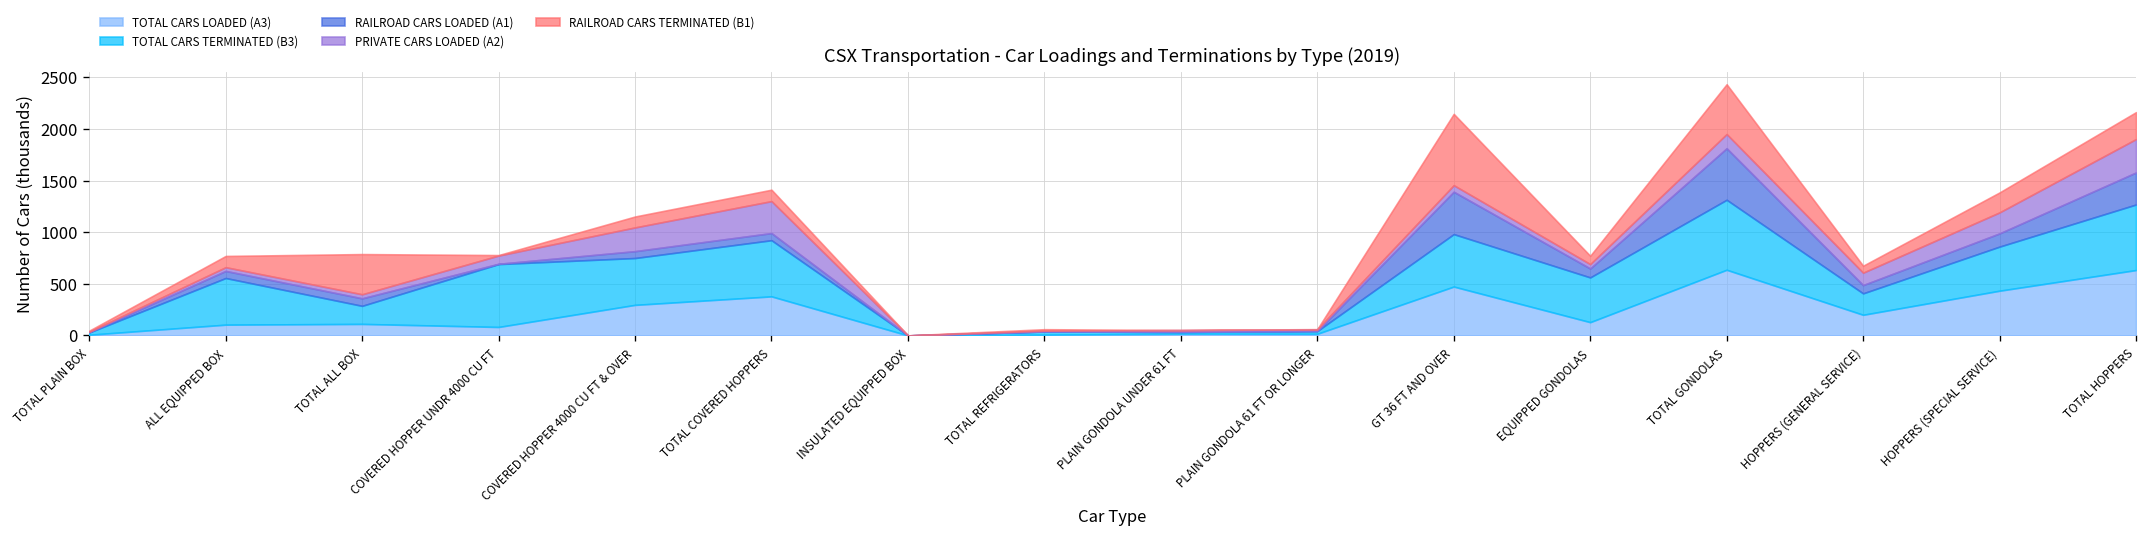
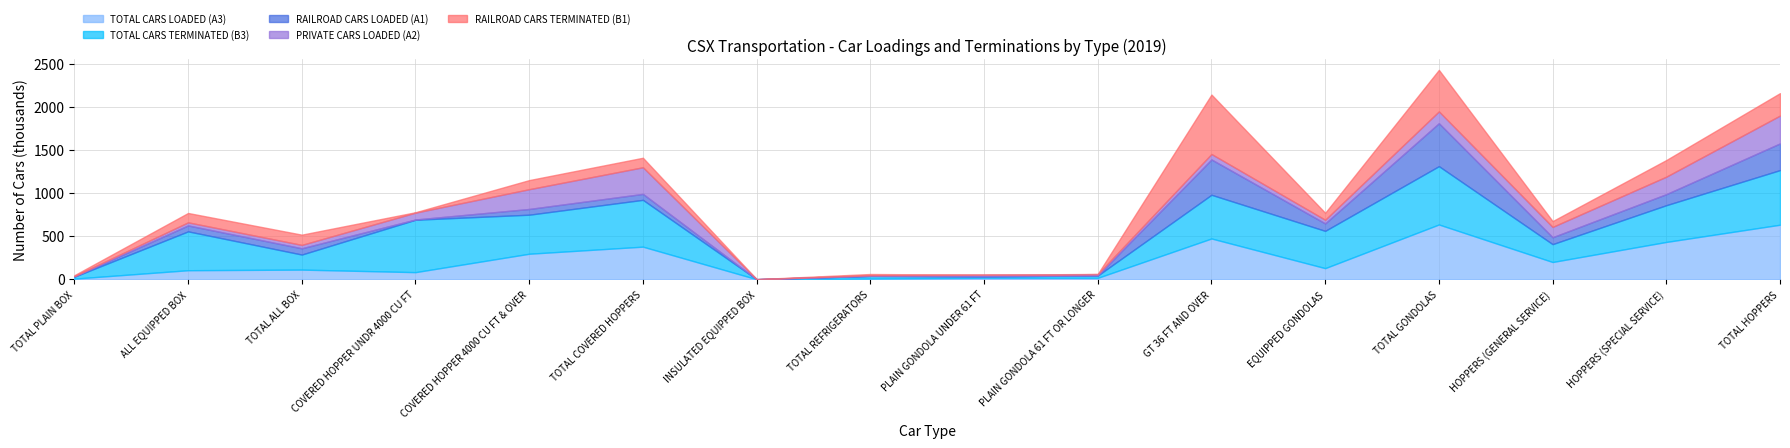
RAILROAD CARS TERMINATED (B1), TOTAL ALL BOX: 400 -> 100
